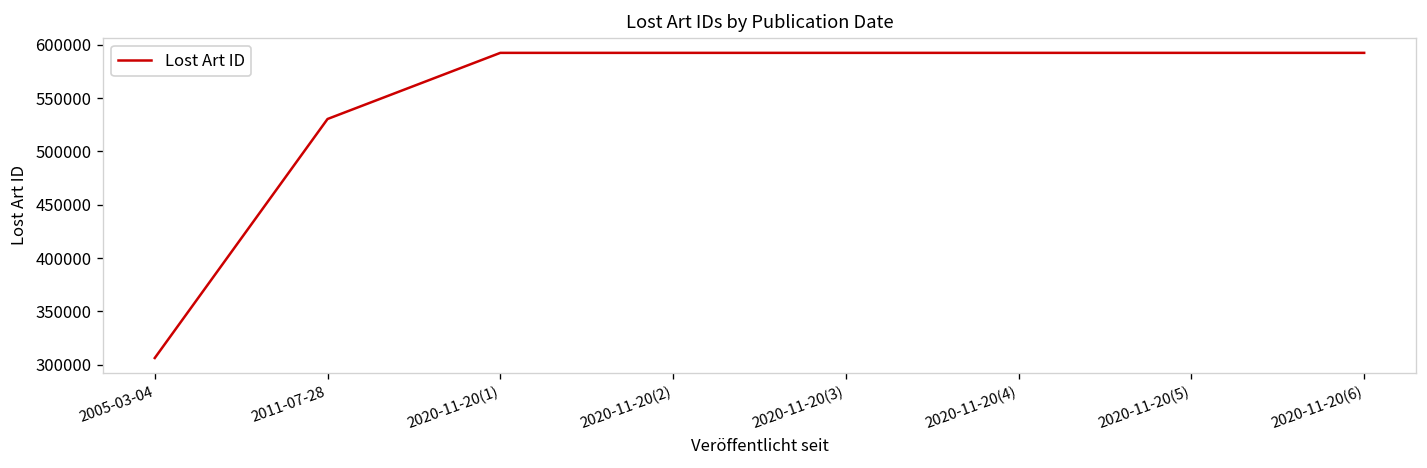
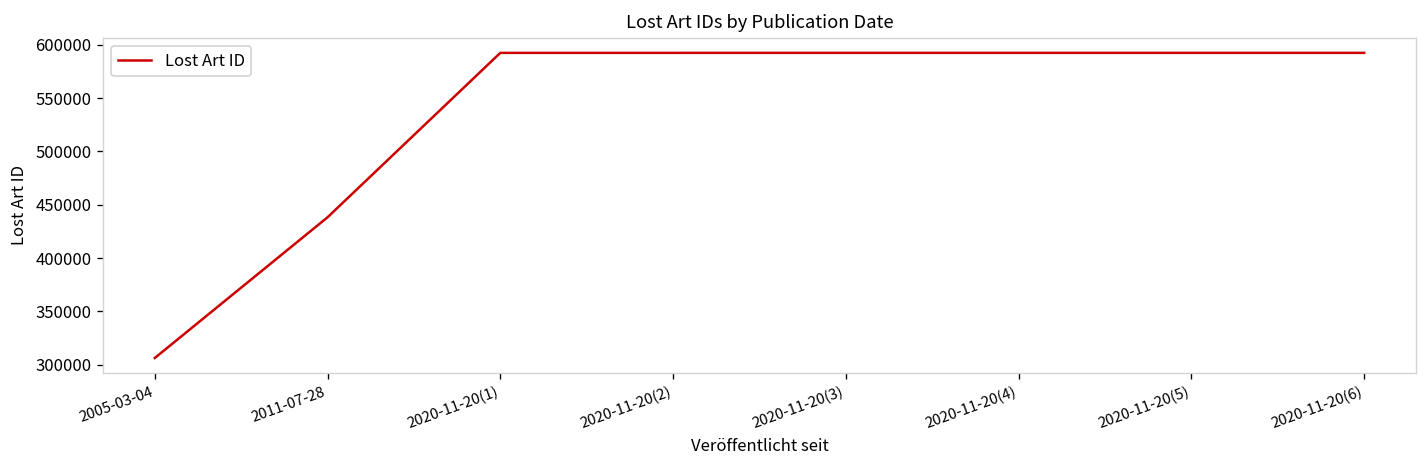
2011-07-28: 530000 -> 440000
